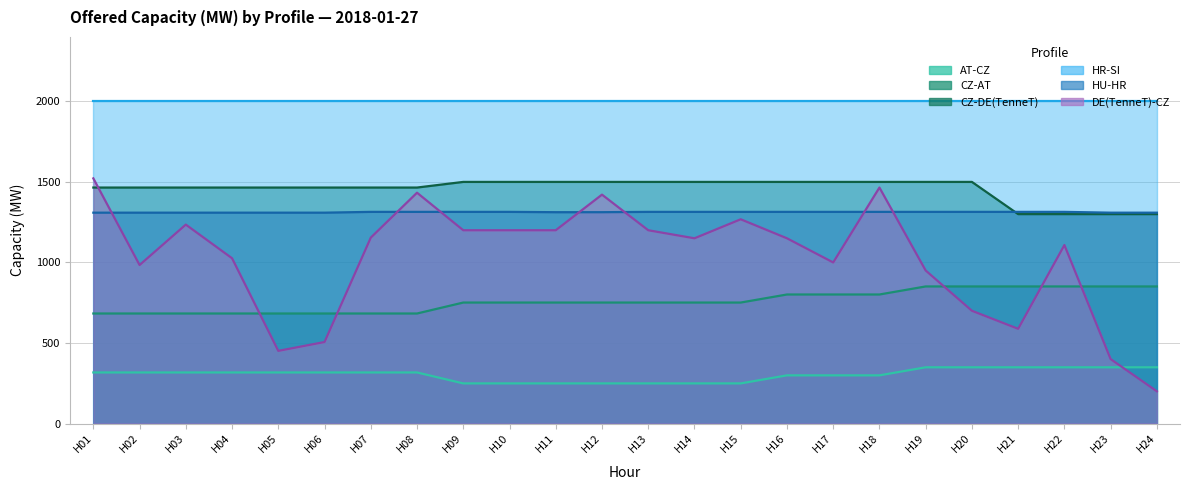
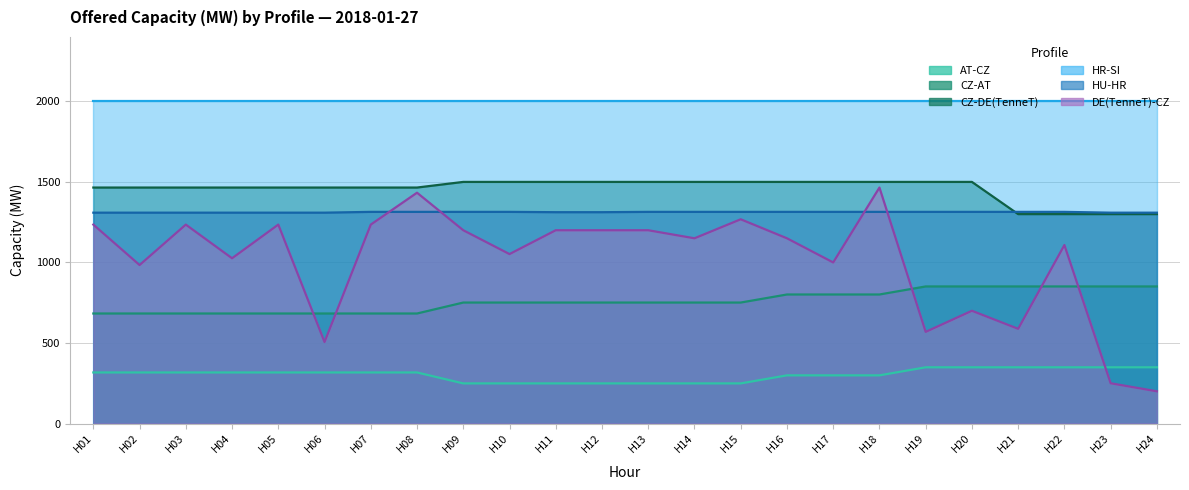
DE(TenneT)-CZ, H01: 1520 -> 1240
DE(TenneT)-CZ, H05: 450 -> 1240
DE(TenneT)-CZ, H07: 1150 -> 1240
DE(TenneT)-CZ, H10: 1200 -> 1050
DE(TenneT)-CZ, H12: 1420 -> 1200
DE(TenneT)-CZ, H19: 950 -> 570
DE(TenneT)-CZ, H23: 400 -> 250
